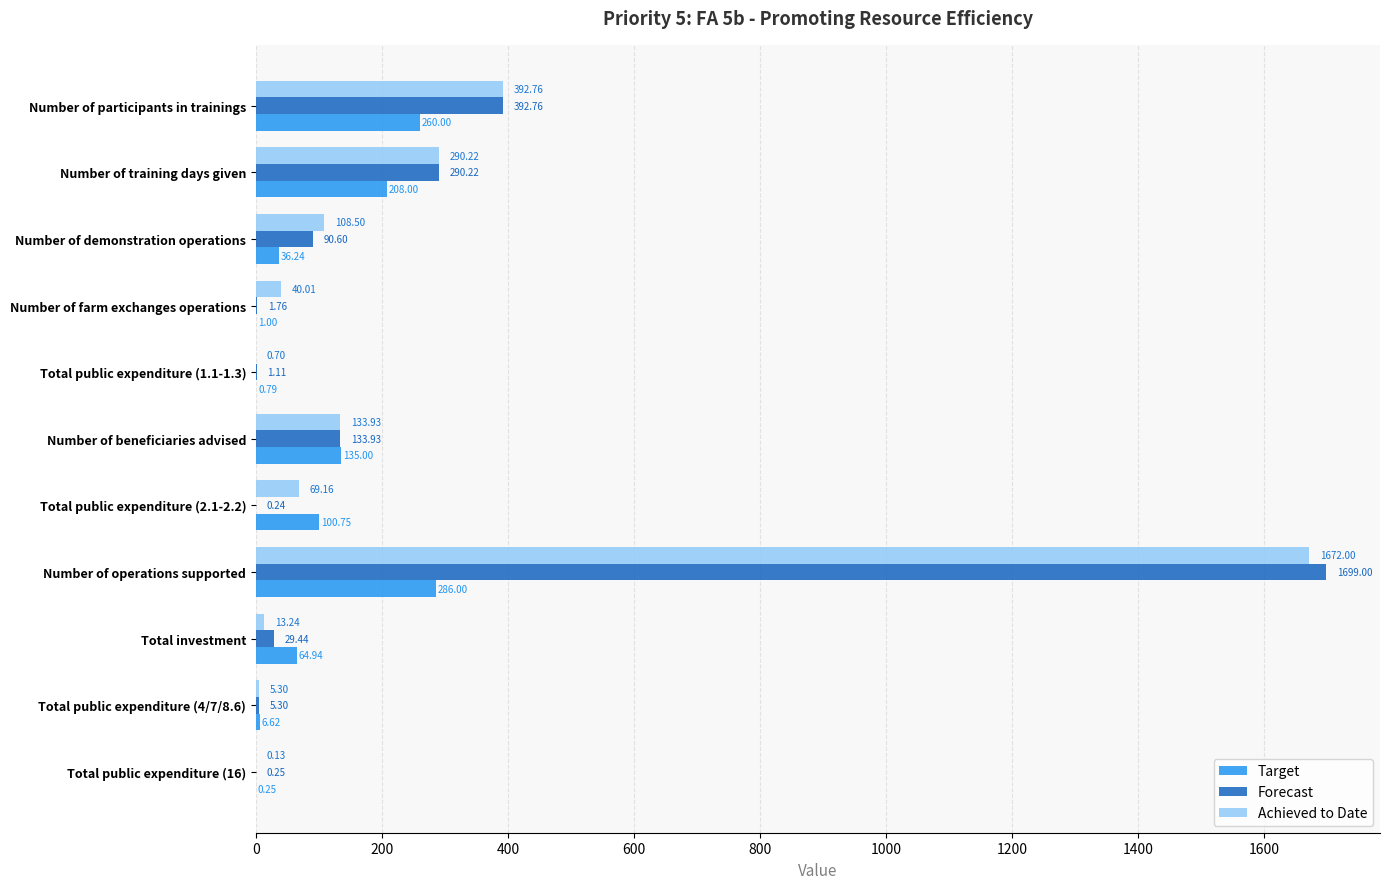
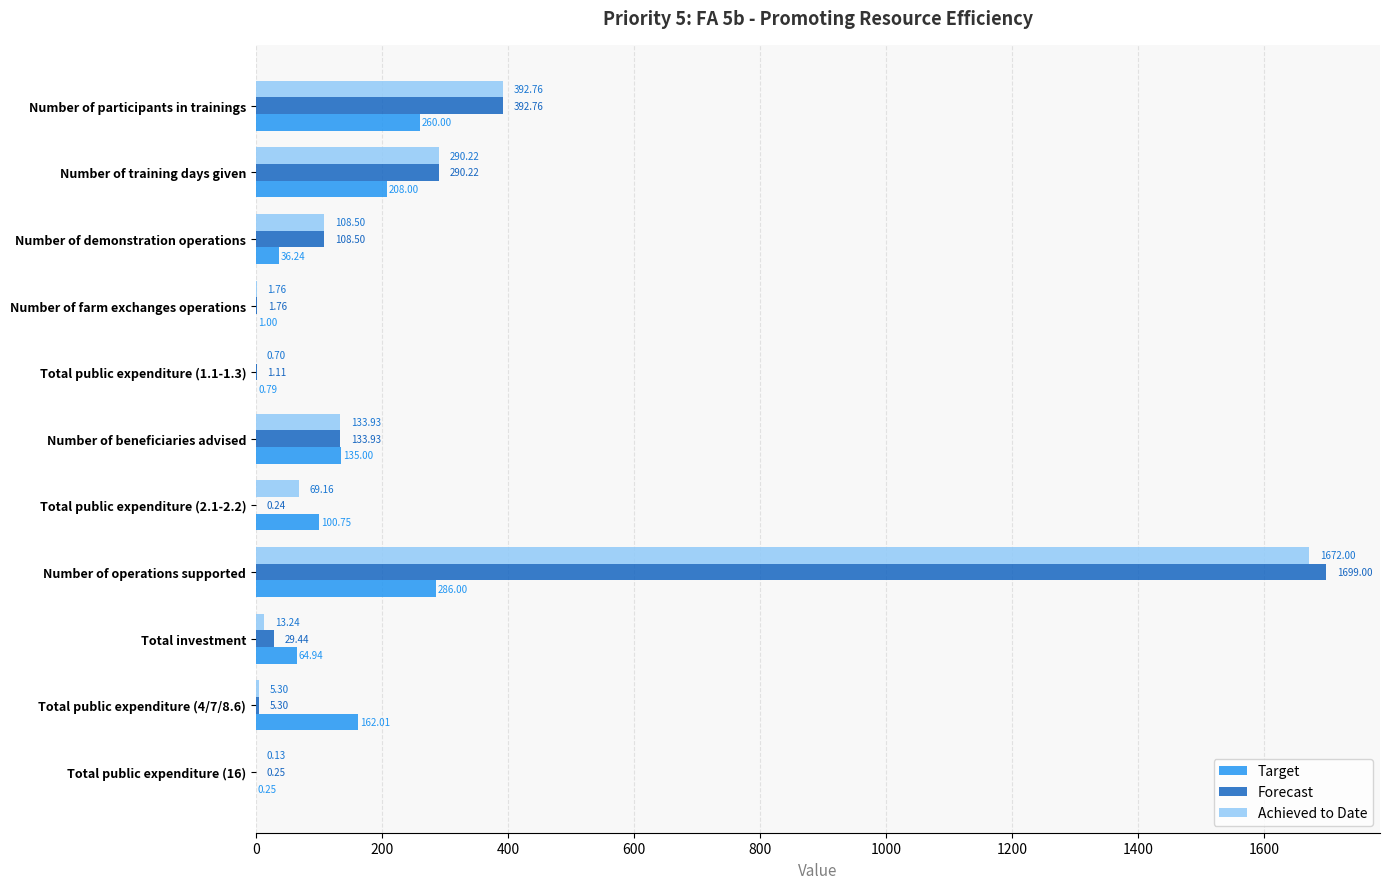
Forecast, Number of demonstration operations: 90.60 -> 108.50
Achieved to Date, Number of farm exchanges operations: 40.01 -> 1.76
Target, Total public expenditure (4/7/8.6): 6.62 -> 162.01
